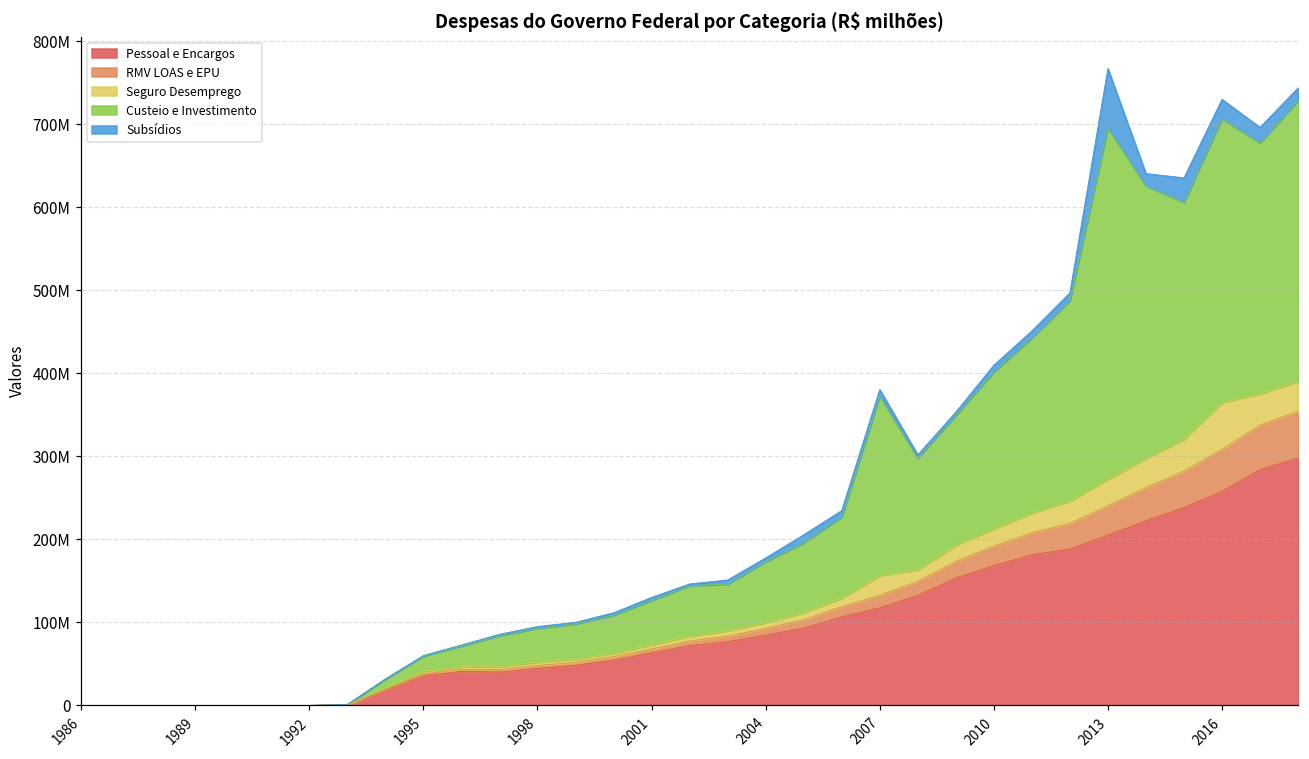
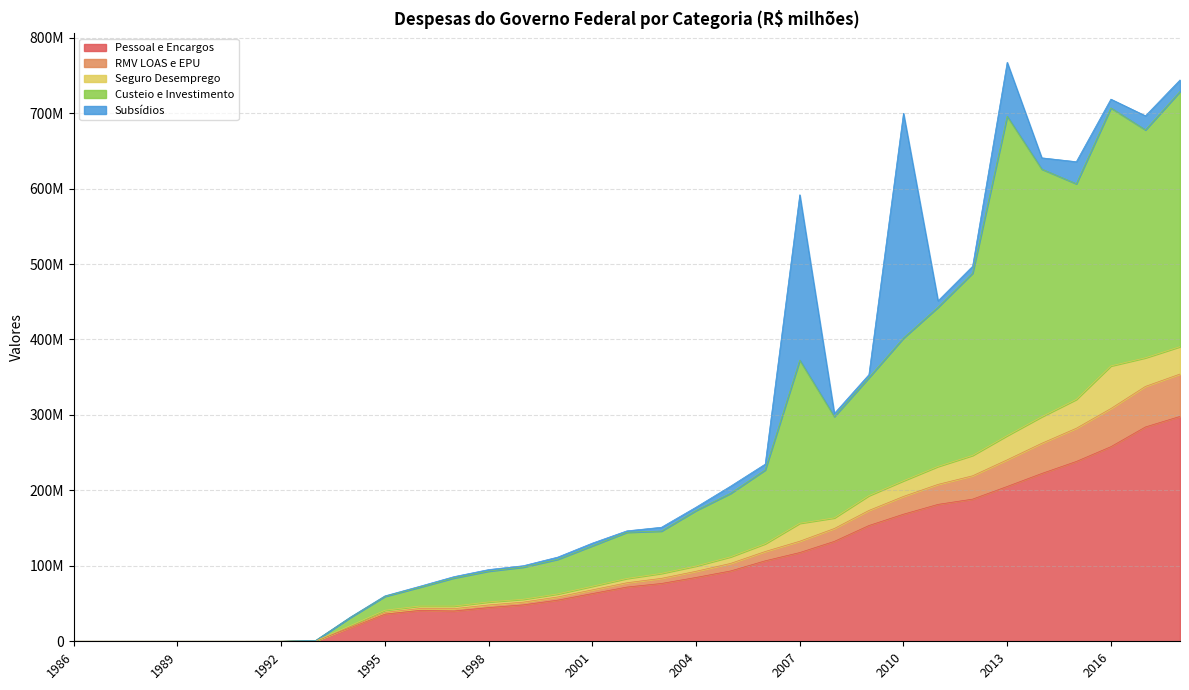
Subsídios, 2007: 10000000 -> 220000000
Subsídios, 2010: 10000000 -> 300000000
Subsídios, 2016: 20000000 -> 10000000
